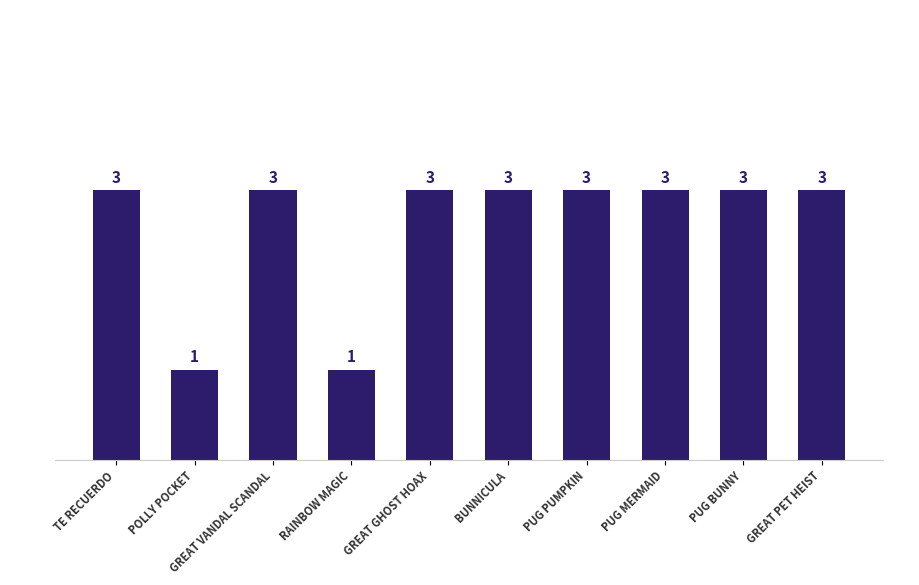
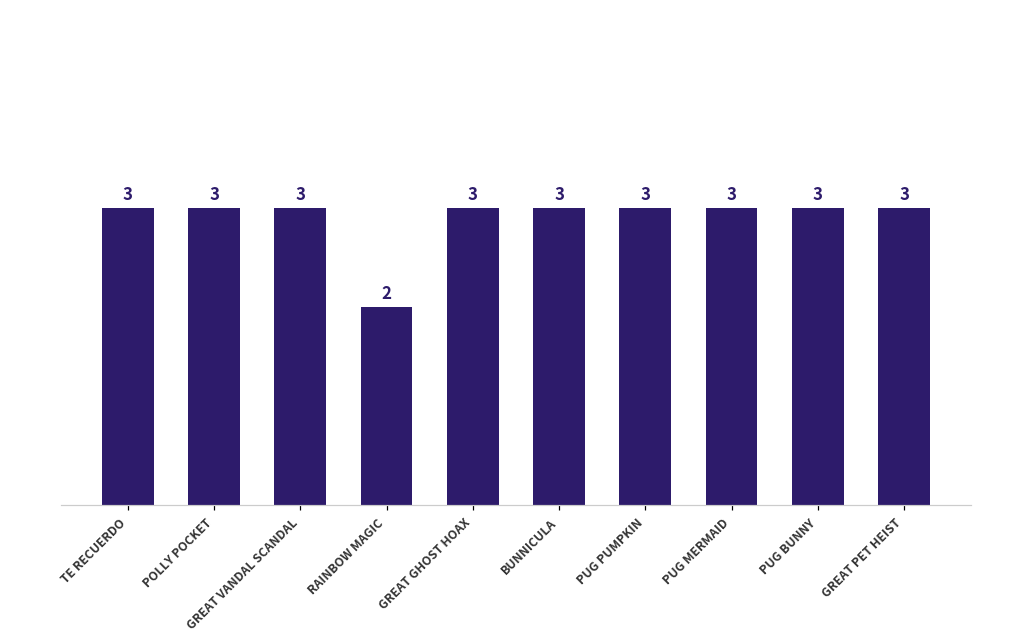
POLLY POCKET: 1 -> 3
RAINBOW MAGIC: 1 -> 2
